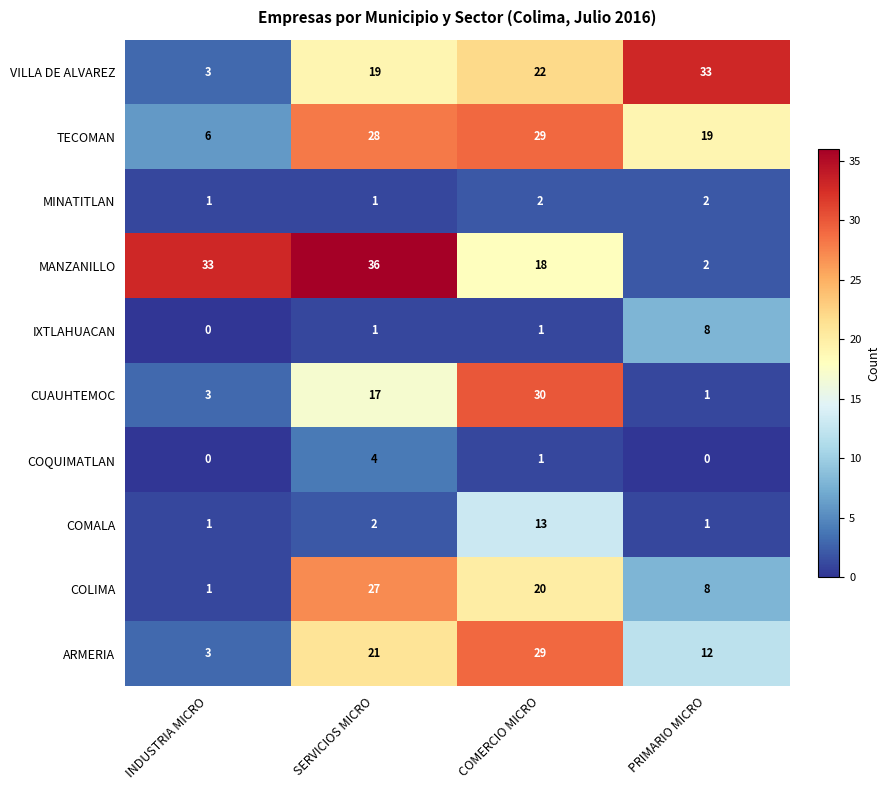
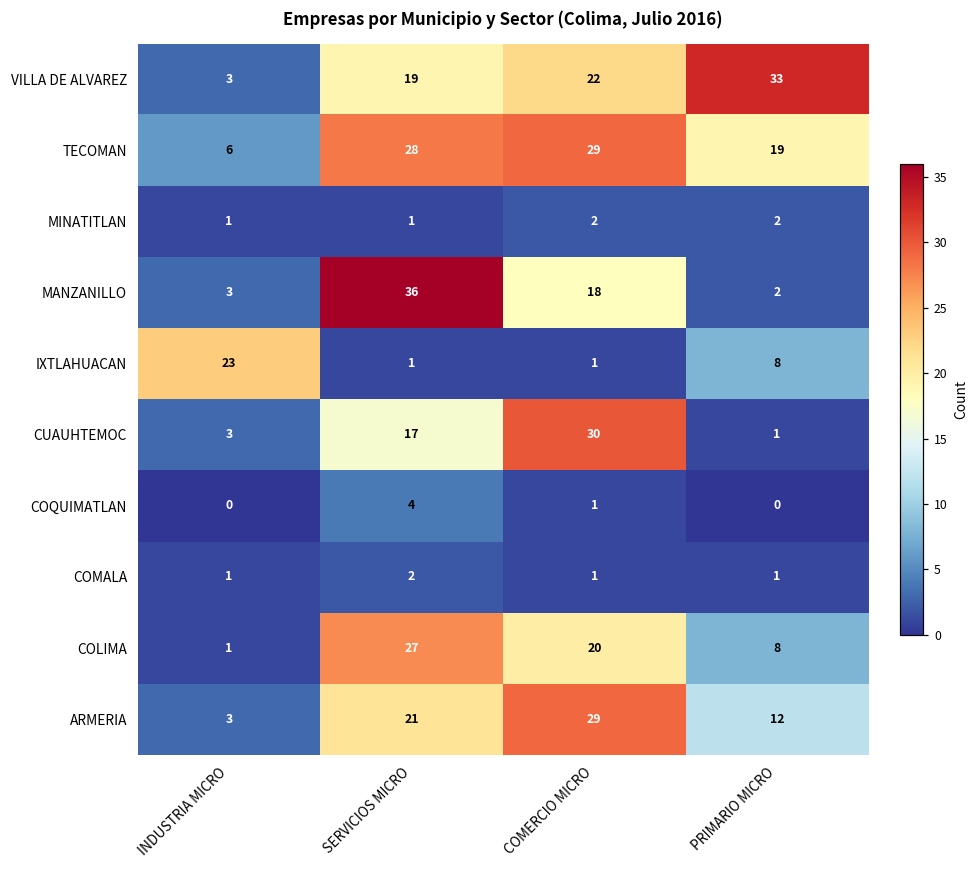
MANZANILLO, INDUSTRIA MICRO: 33 -> 3
IXTLAHUACAN, INDUSTRIA MICRO: 0 -> 23
COMALA, COMERCIO MICRO: 13 -> 1
